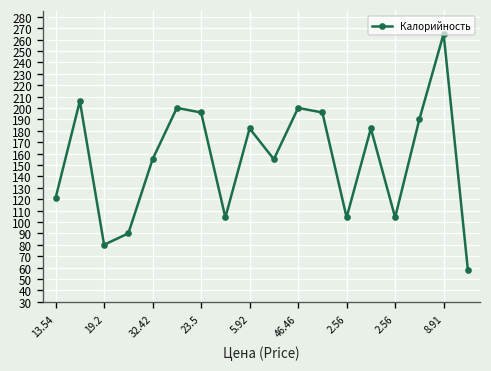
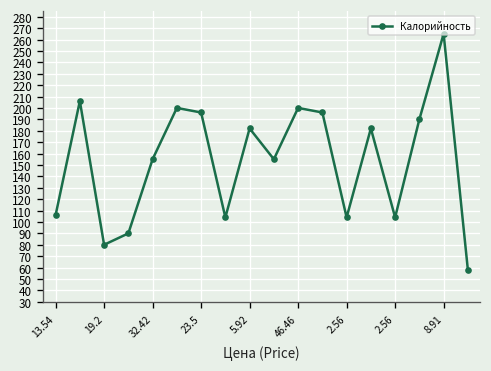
13.54: 120 -> 110
